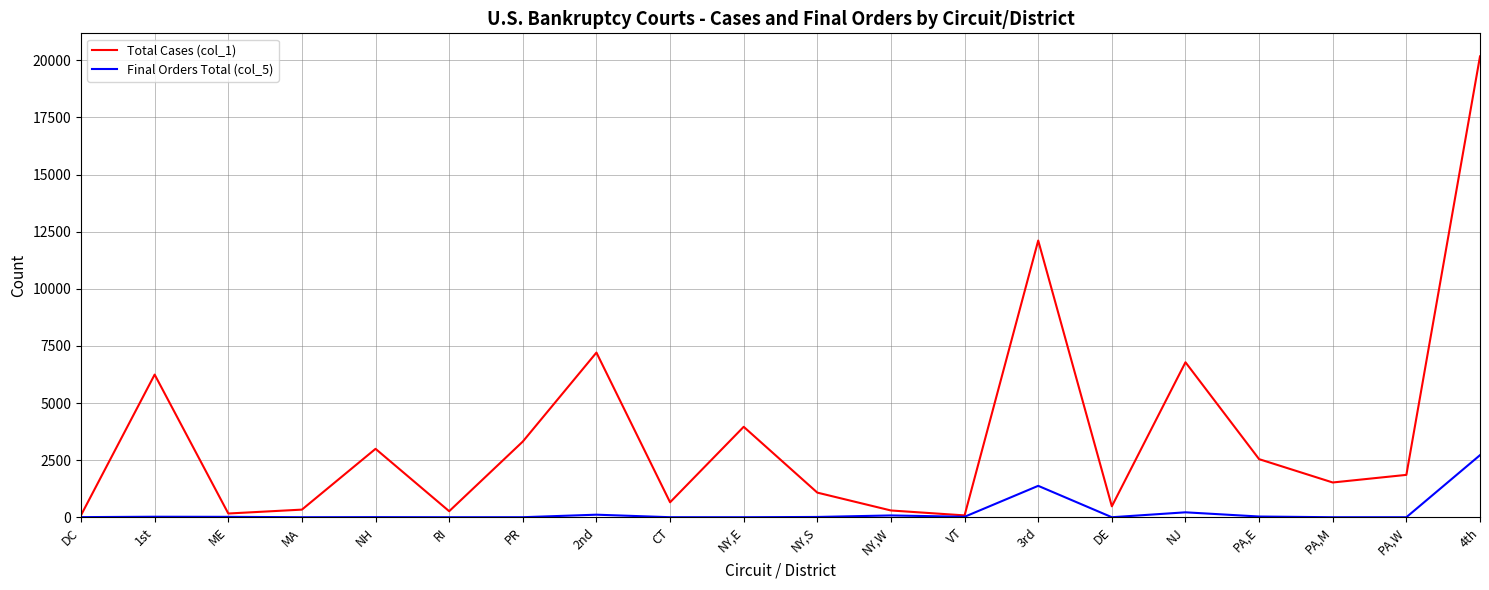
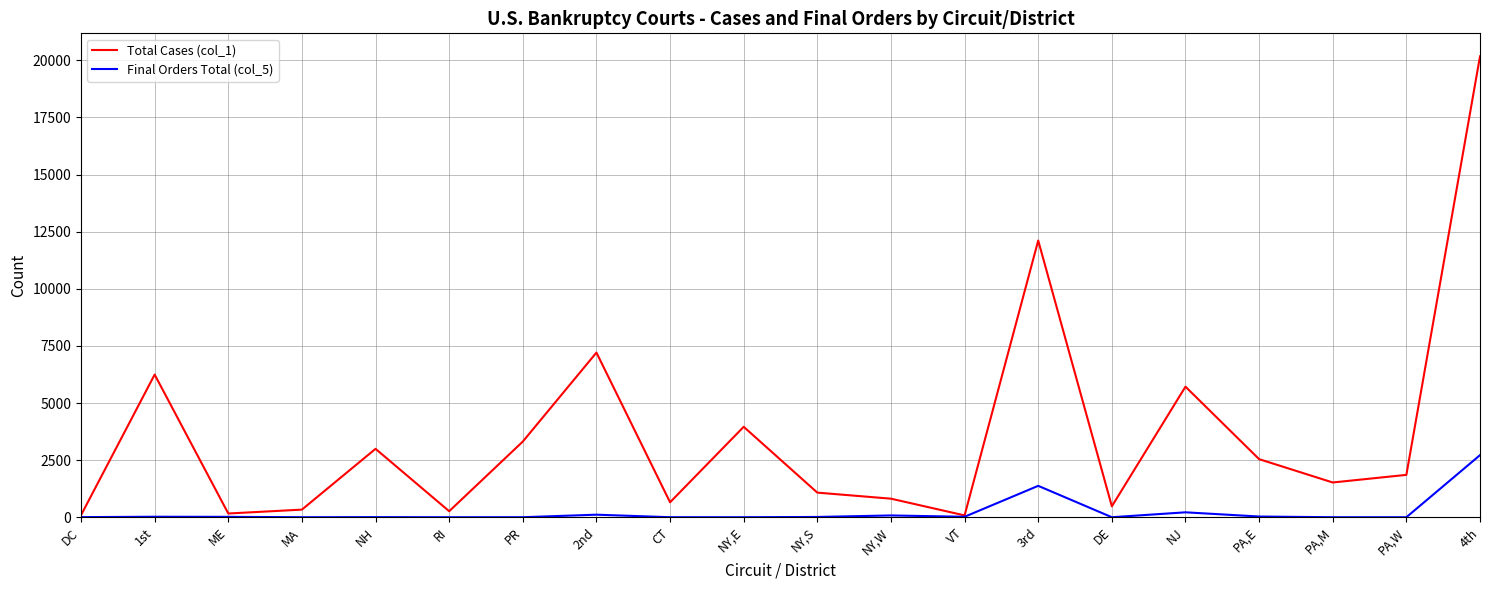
Total Cases (col_1), NY,W: 300 -> 800
Total Cases (col_1), NJ: 6800 -> 5700
